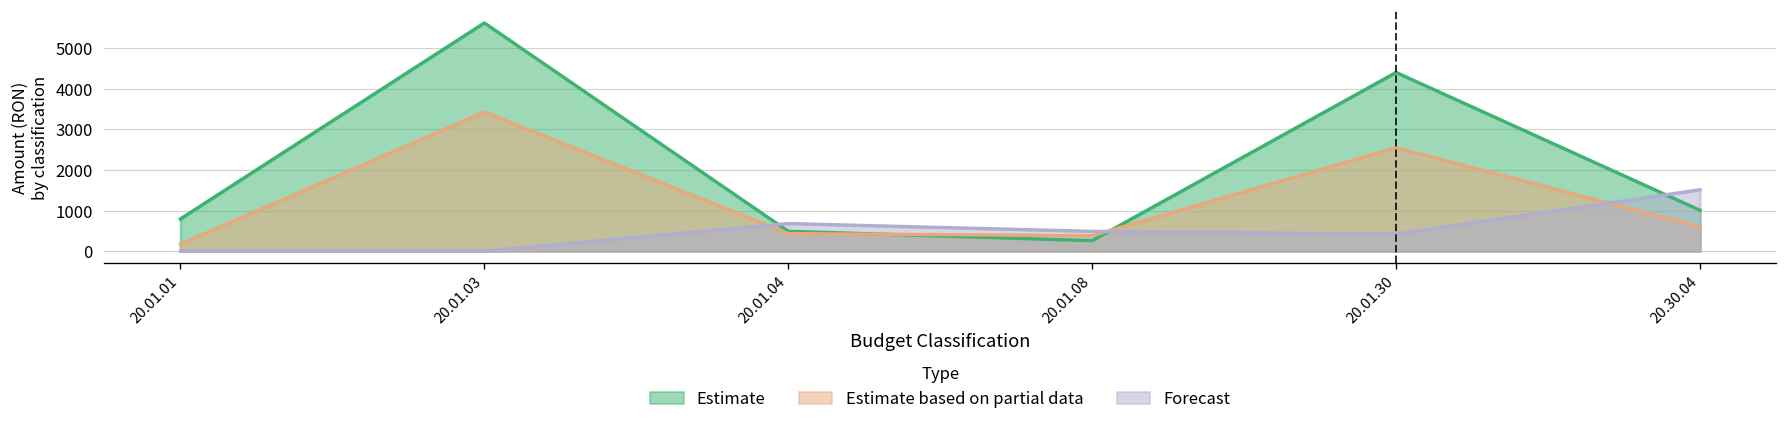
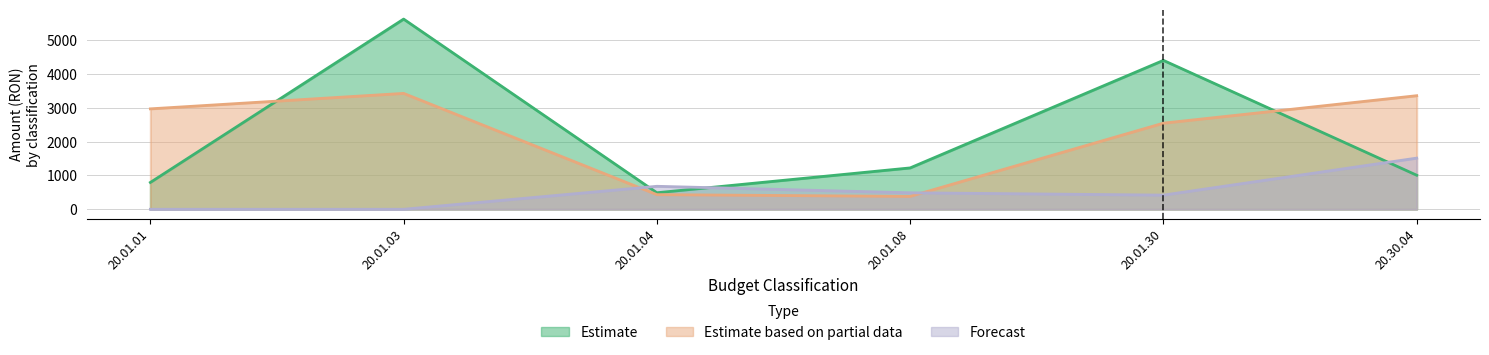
Estimate based on partial data, 20.01.01: 200 -> 3000
Estimate, 20.01.08: 300 -> 1200
Estimate based on partial data, 20.30.04: 600 -> 3400
